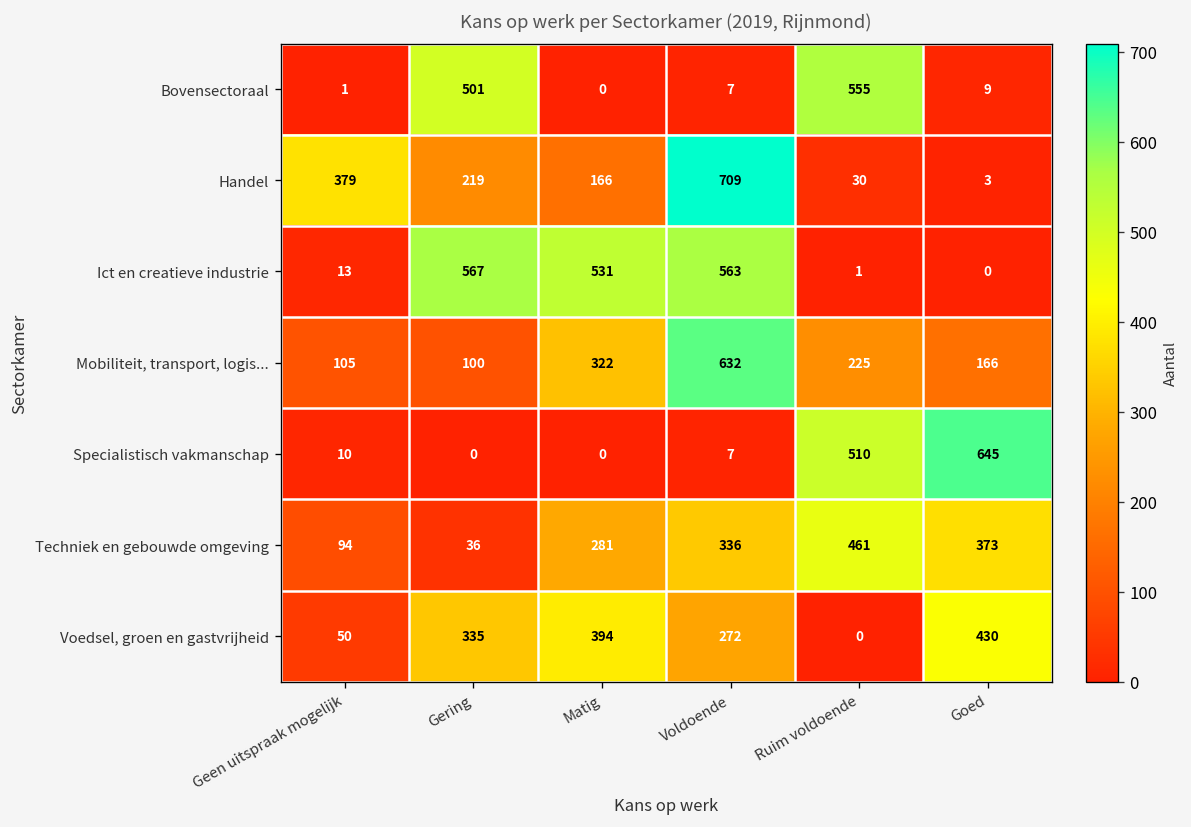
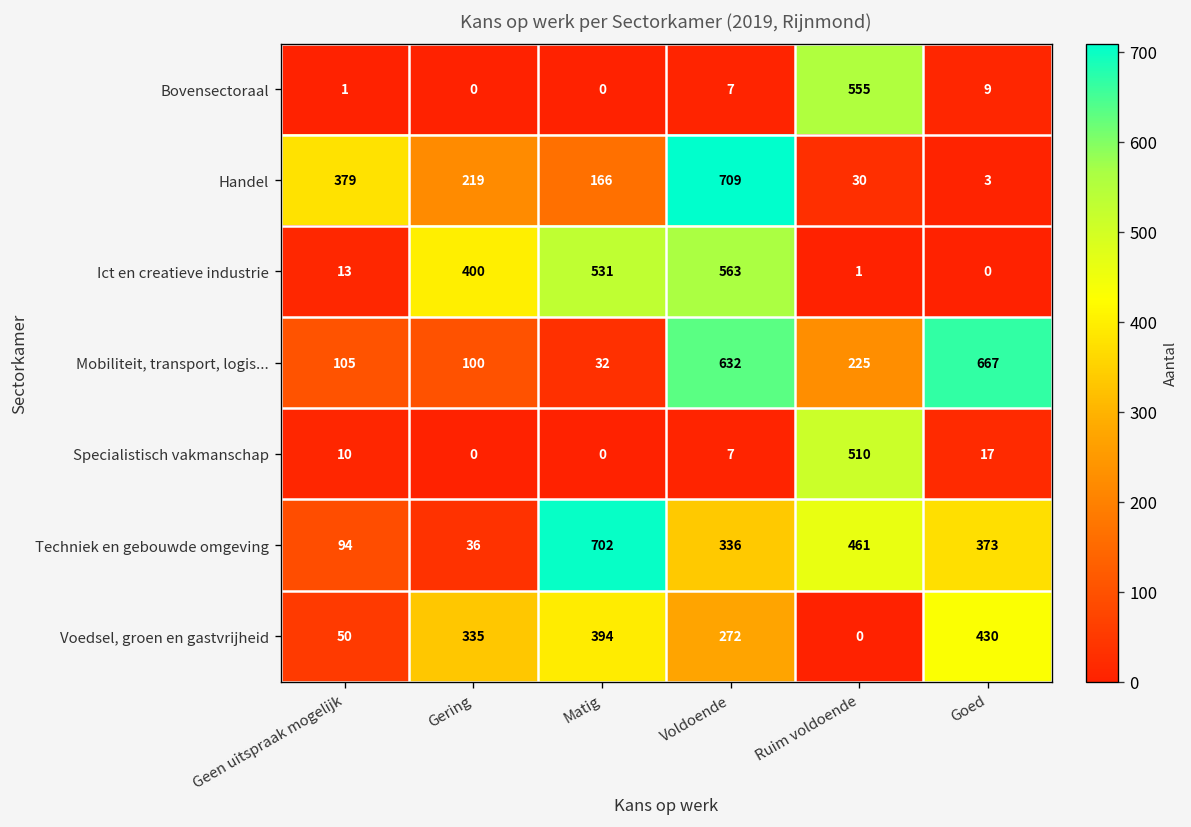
Bovensectoraal, Gering: 501 -> 0
Ict en creatieve industrie, Gering: 567 -> 400
Mobiliteit, transport, logis..., Matig: 322 -> 32
Mobiliteit, transport, logis..., Goed: 166 -> 667
Specialistisch vakmanschap, Goed: 645 -> 17
Techniek en gebouwde omgeving, Matig: 281 -> 702
